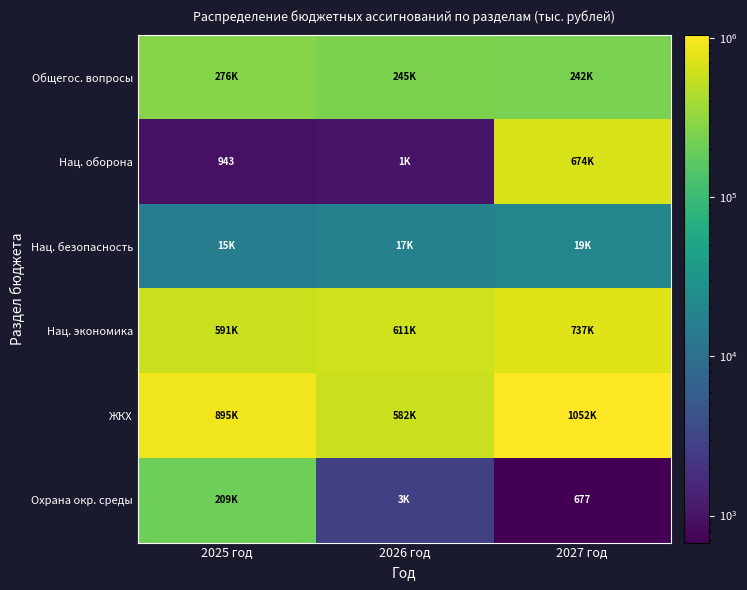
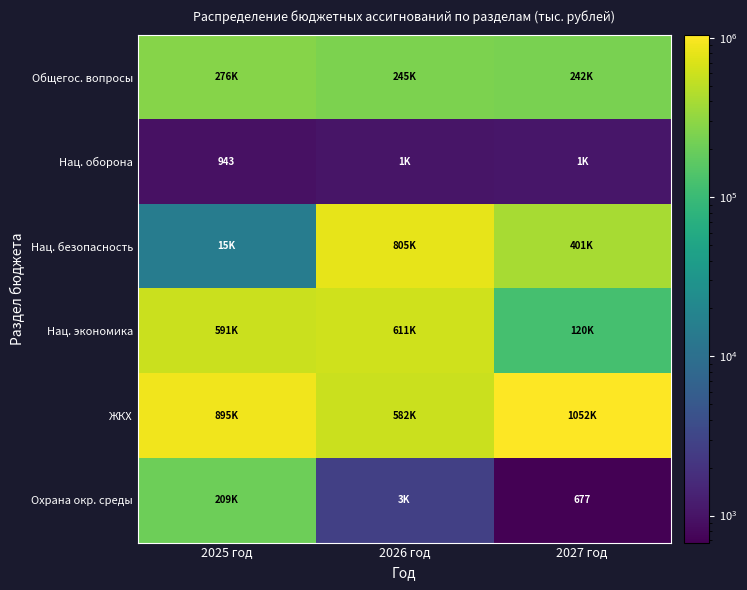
Нац. оборона, 2027 год: 674K -> 1K
Нац. безопасность, 2026 год: 17K -> 805K
Нац. безопасность, 2027 год: 19K -> 401K
Нац. экономика, 2027 год: 737K -> 120K
